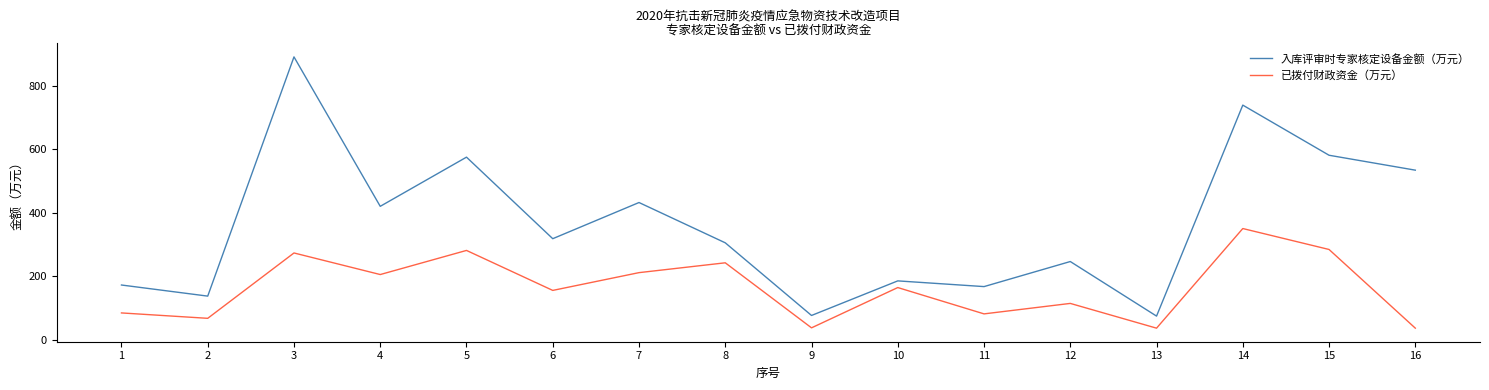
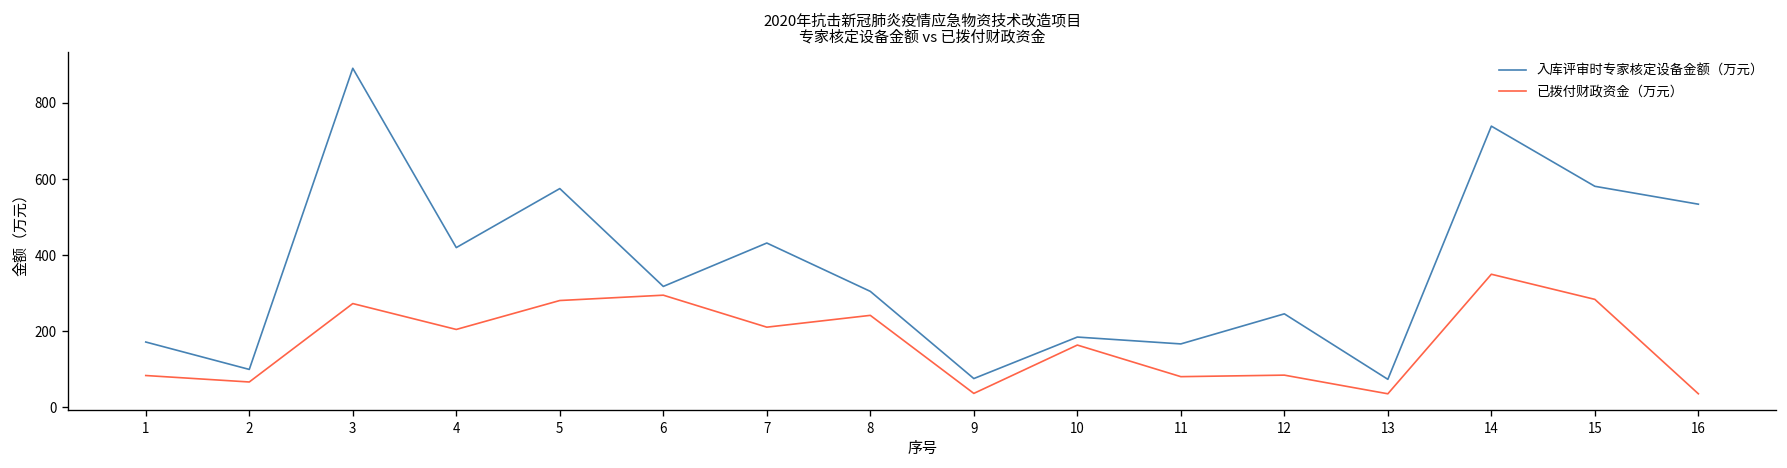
入库评审时专家核定设备金额（万元）, 2: 140 -> 100
已拨付财政资金（万元）, 6: 160 -> 300
已拨付财政资金（万元）, 12: 110 -> 90
